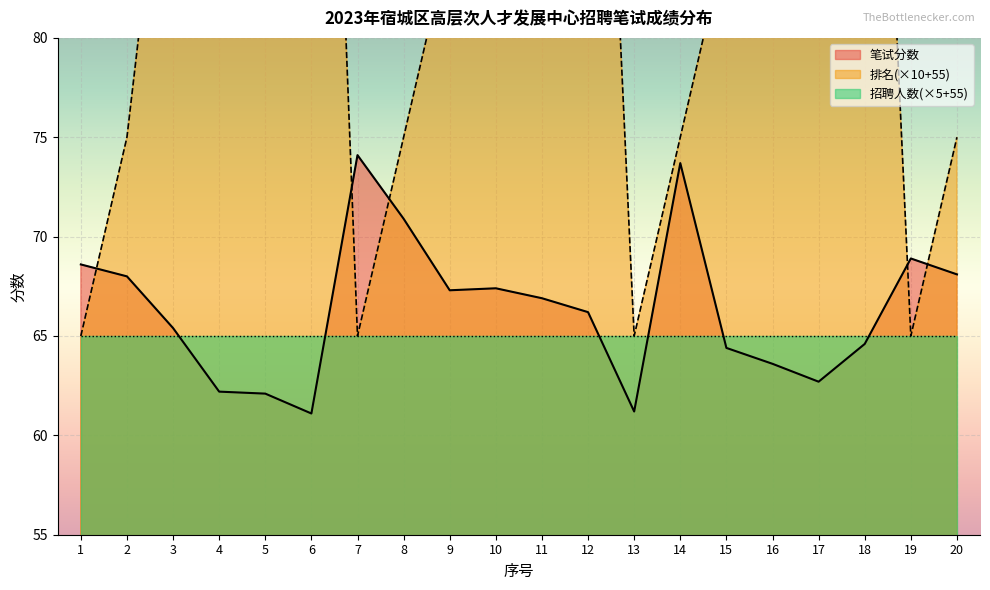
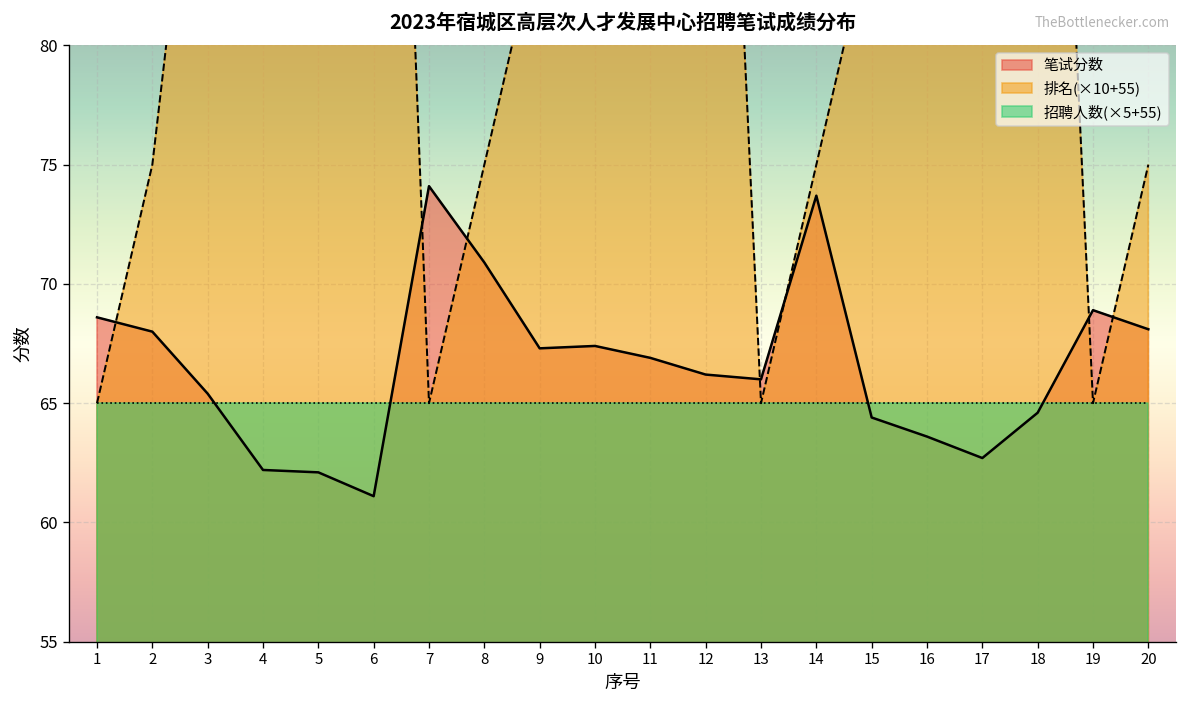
笔试分数, 13: 61.2 -> 66.0
